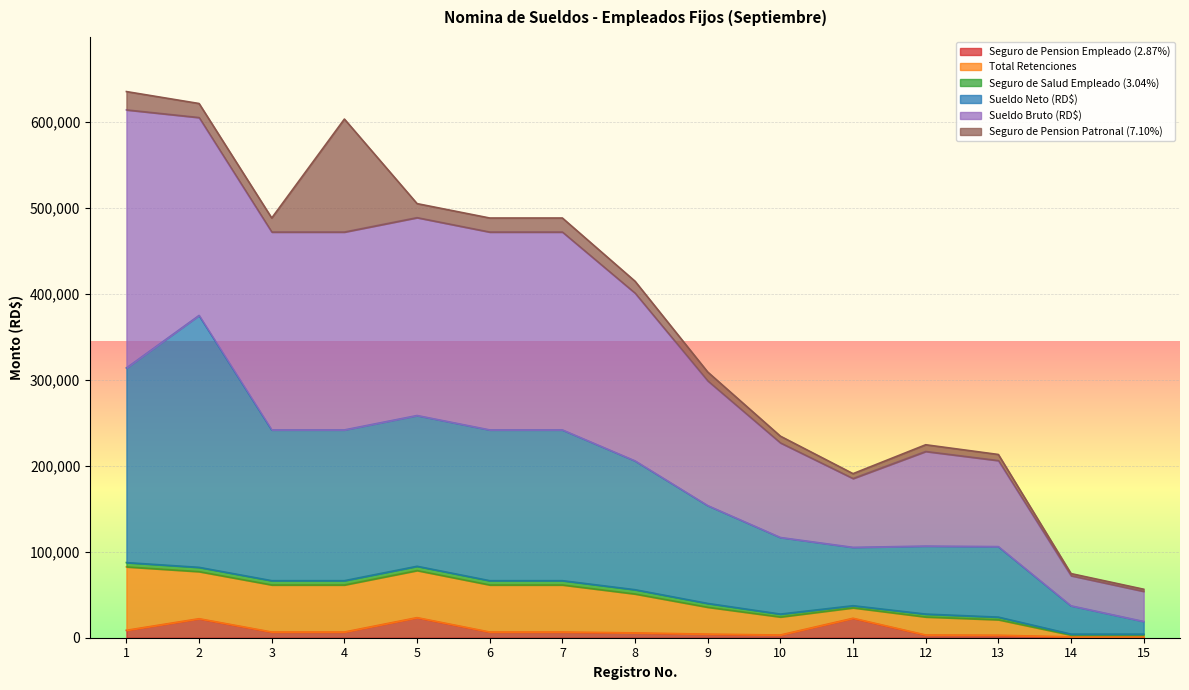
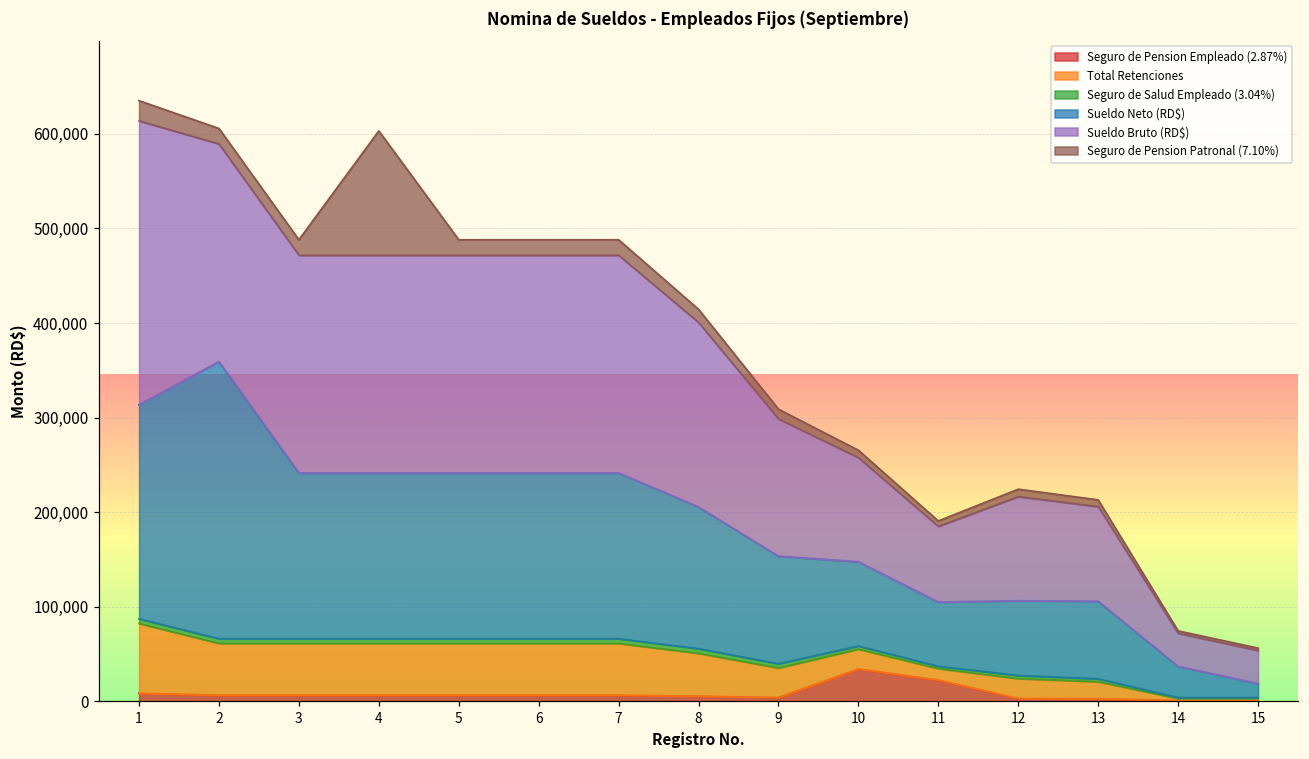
Seguro de Pension Empleado (2.87%), 2: 20,000 -> 10,000
Seguro de Pension Empleado (2.87%), 5: 20,000 -> 10,000
Seguro de Pension Empleado (2.87%), 10: 0 -> 30,000
